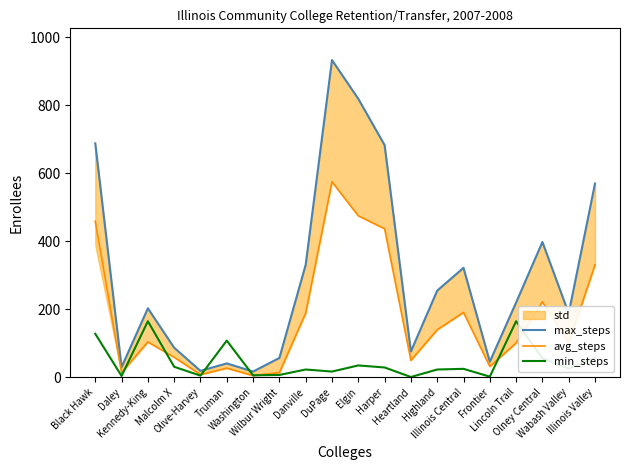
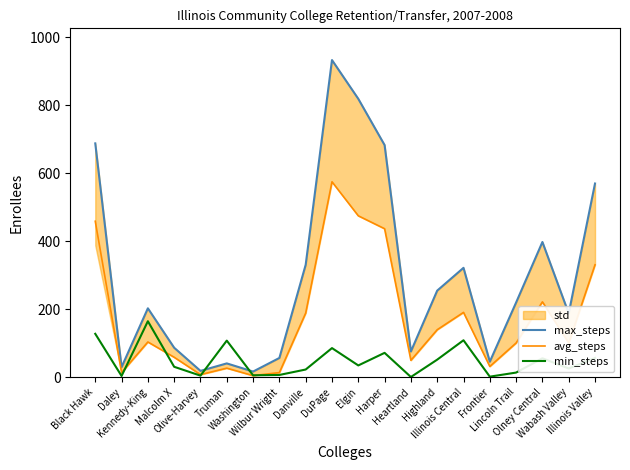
min_steps, DuPage: 20 -> 90
min_steps, Harper: 30 -> 70
min_steps, Highland: 20 -> 50
min_steps, Illinois Central: 30 -> 110
min_steps, Lincoln Trail: 170 -> 10
